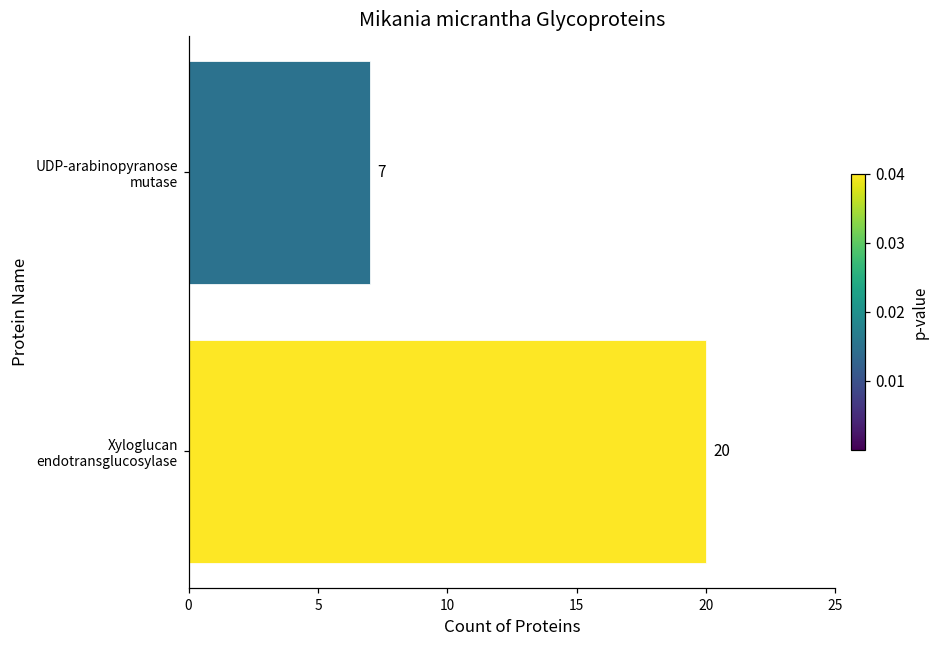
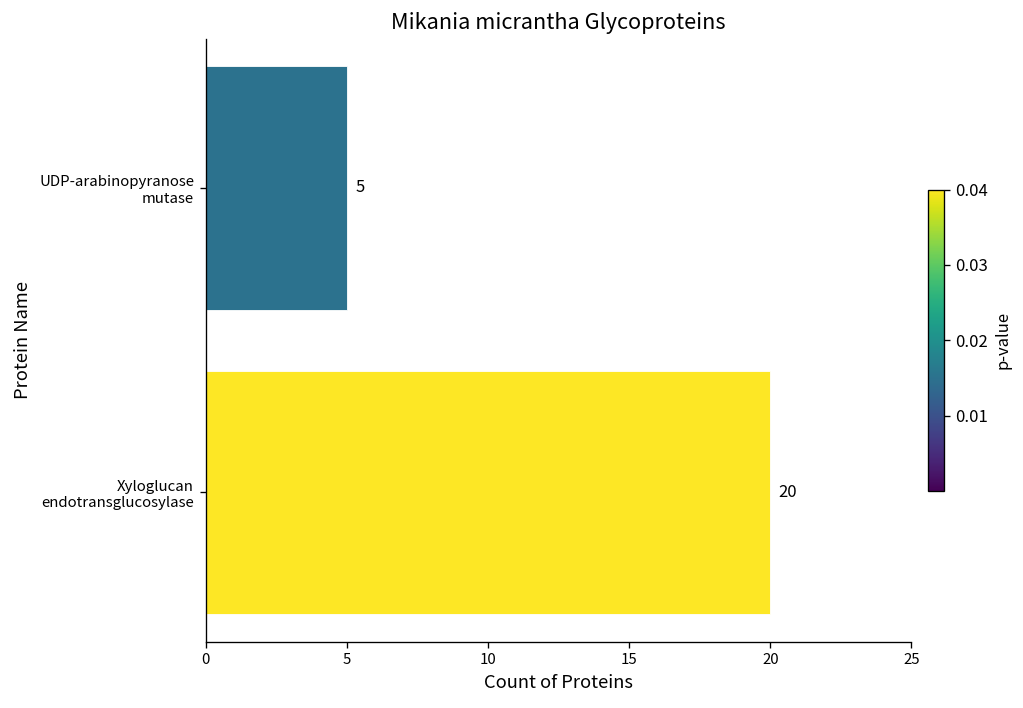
UDP-arabinopyranose mutase: 7 -> 5
